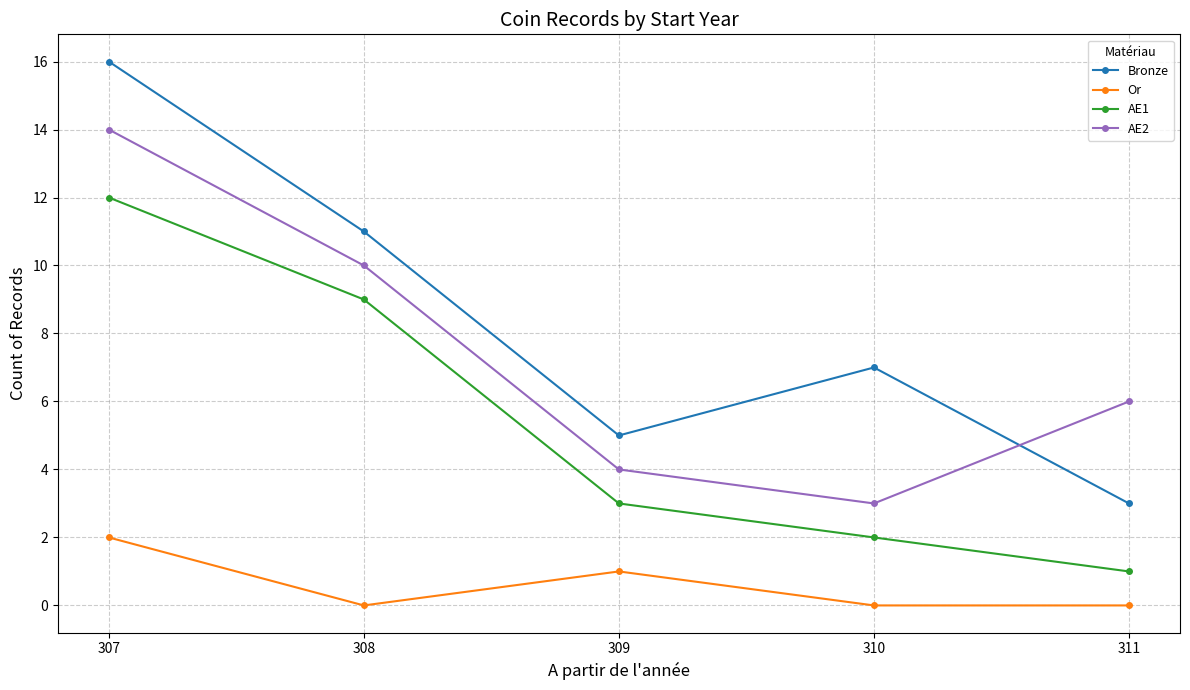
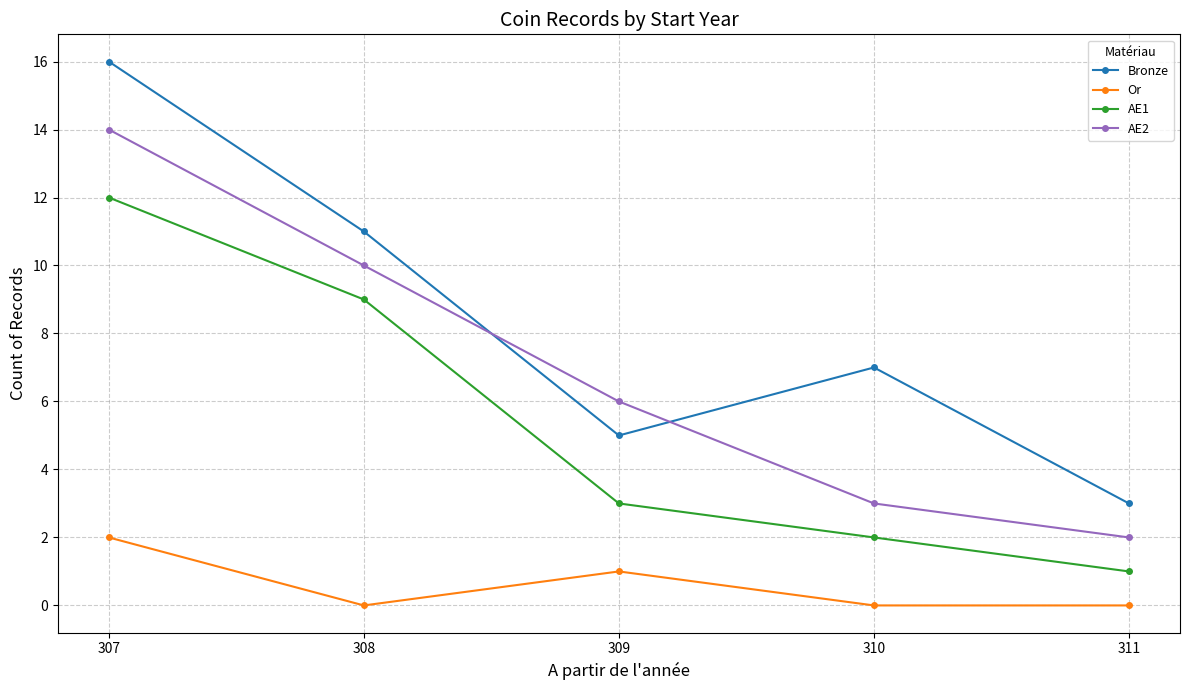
AE2, 309: 4 -> 6
AE2, 311: 6 -> 2
